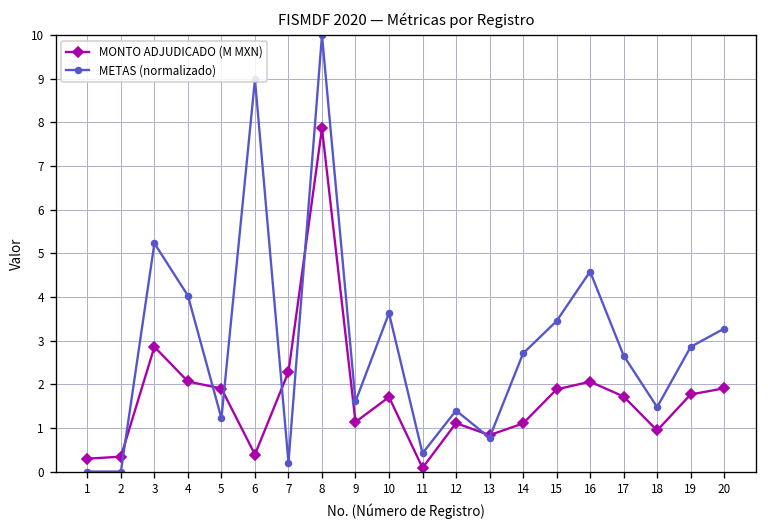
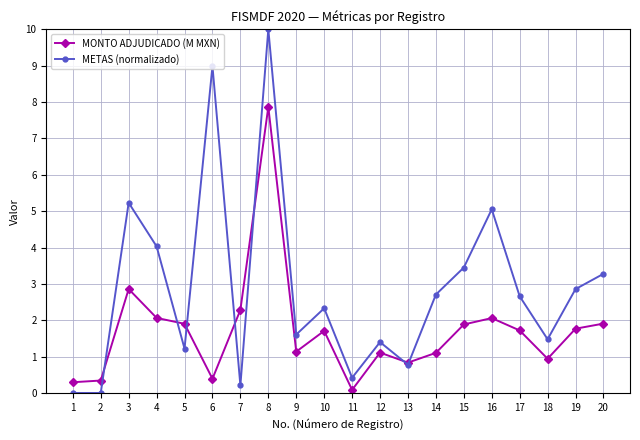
METAS (normalizado), 10: 3.6 -> 2.3
METAS (normalizado), 16: 4.6 -> 5.1
